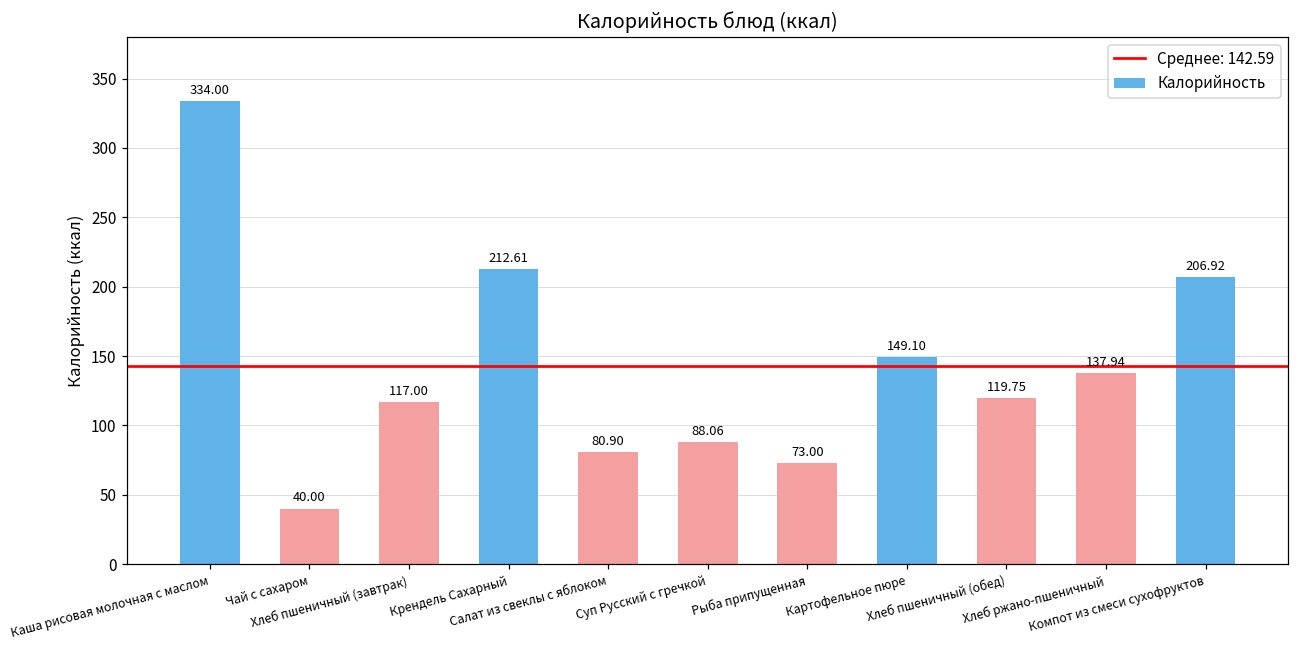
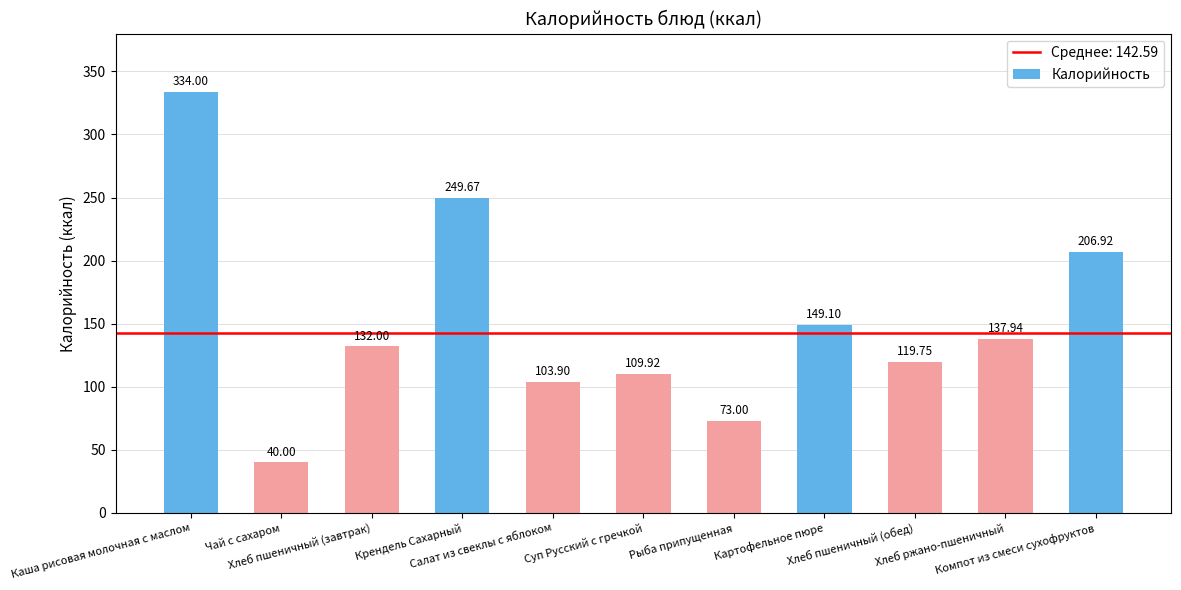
Хлеб пшеничный (завтрак): 117.00 -> 132.00
Крендель Сахарный: 212.61 -> 249.67
Салат из свеклы с яблоком: 80.90 -> 103.90
Суп Русский с гречкой: 88.06 -> 109.92
